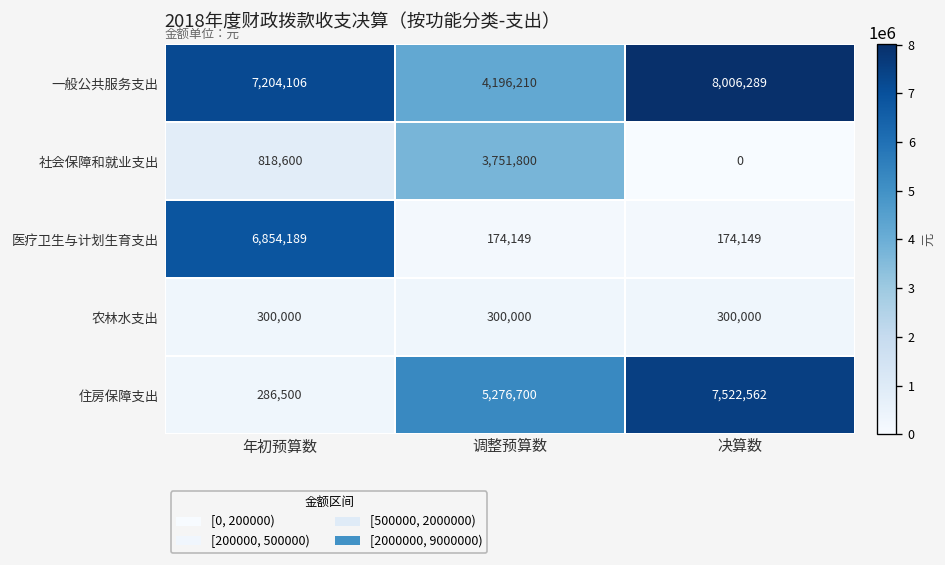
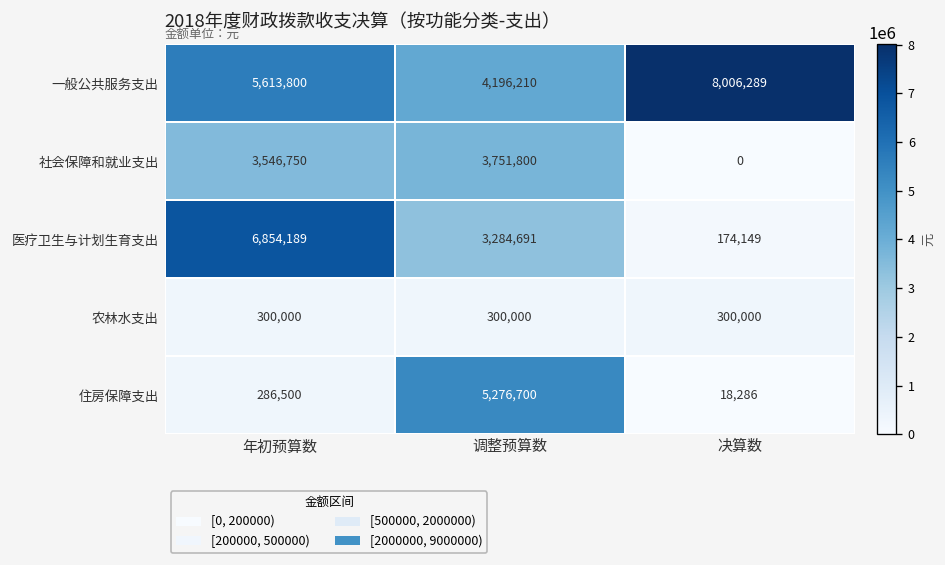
一般公共服务支出, 年初预算数: 7,204,106 -> 5,613,800
社会保障和就业支出, 年初预算数: 818,600 -> 3,546,750
医疗卫生与计划生育支出, 调整预算数: 174,149 -> 3,284,691
住房保障支出, 决算数: 7,522,562 -> 18,286
